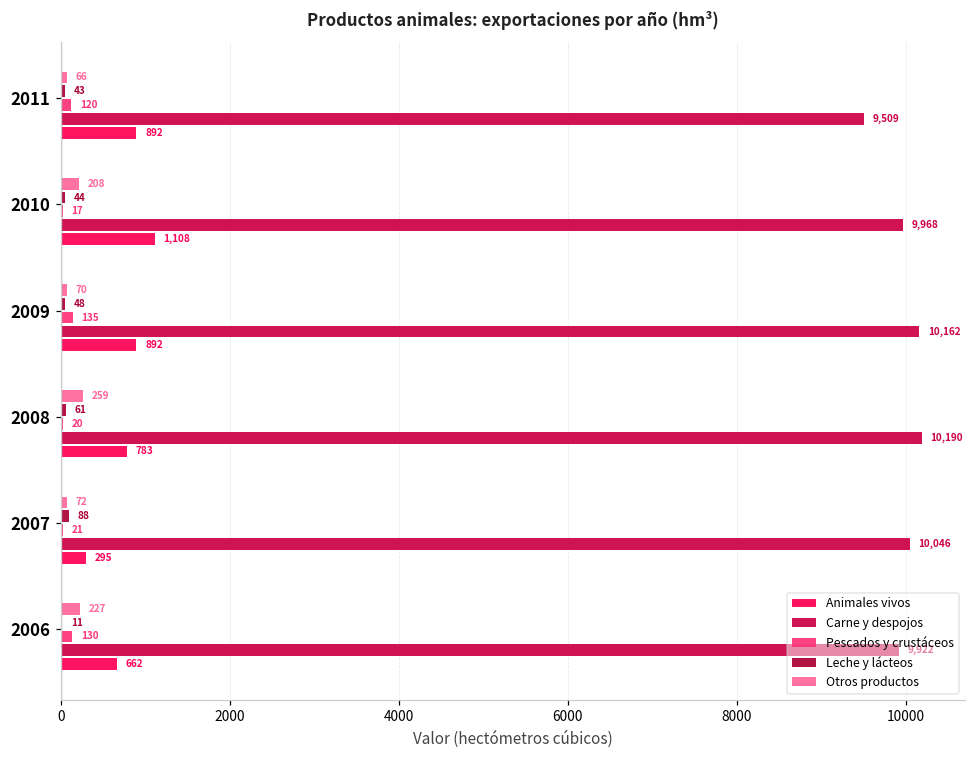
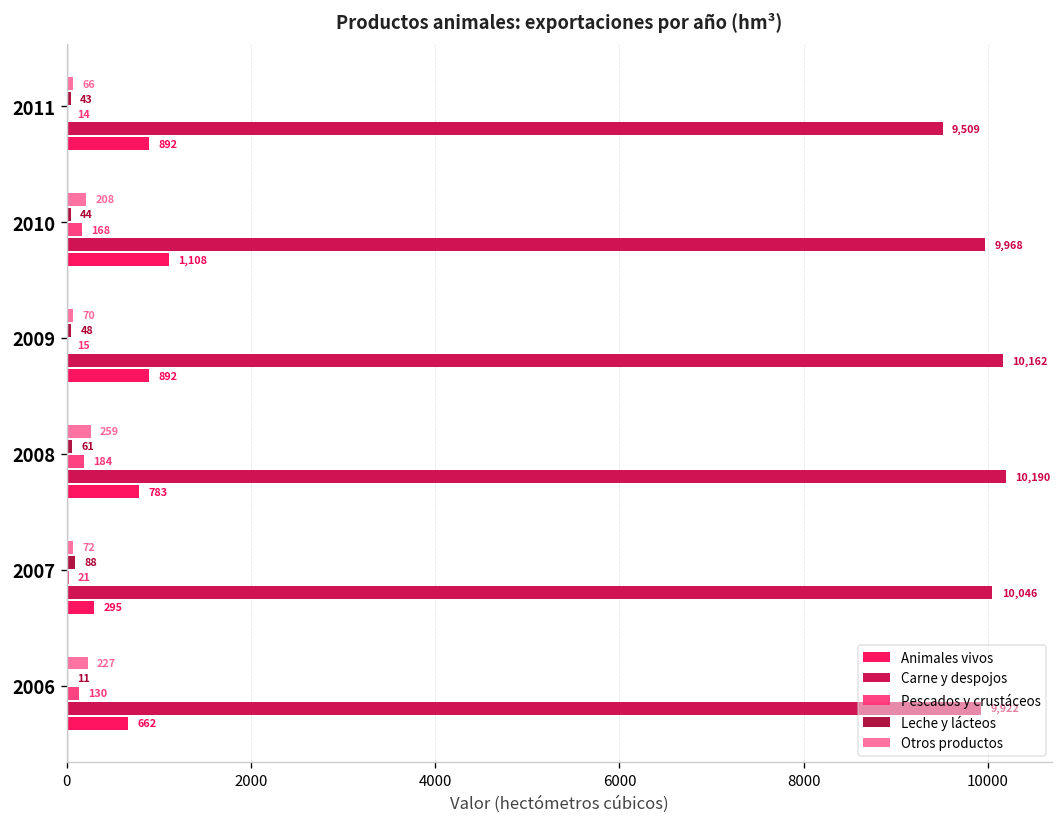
Pescados y crustáceos, 2011: 120 -> 14
Pescados y crustáceos, 2010: 17 -> 168
Pescados y crustáceos, 2009: 135 -> 15
Pescados y crustáceos, 2008: 20 -> 184
